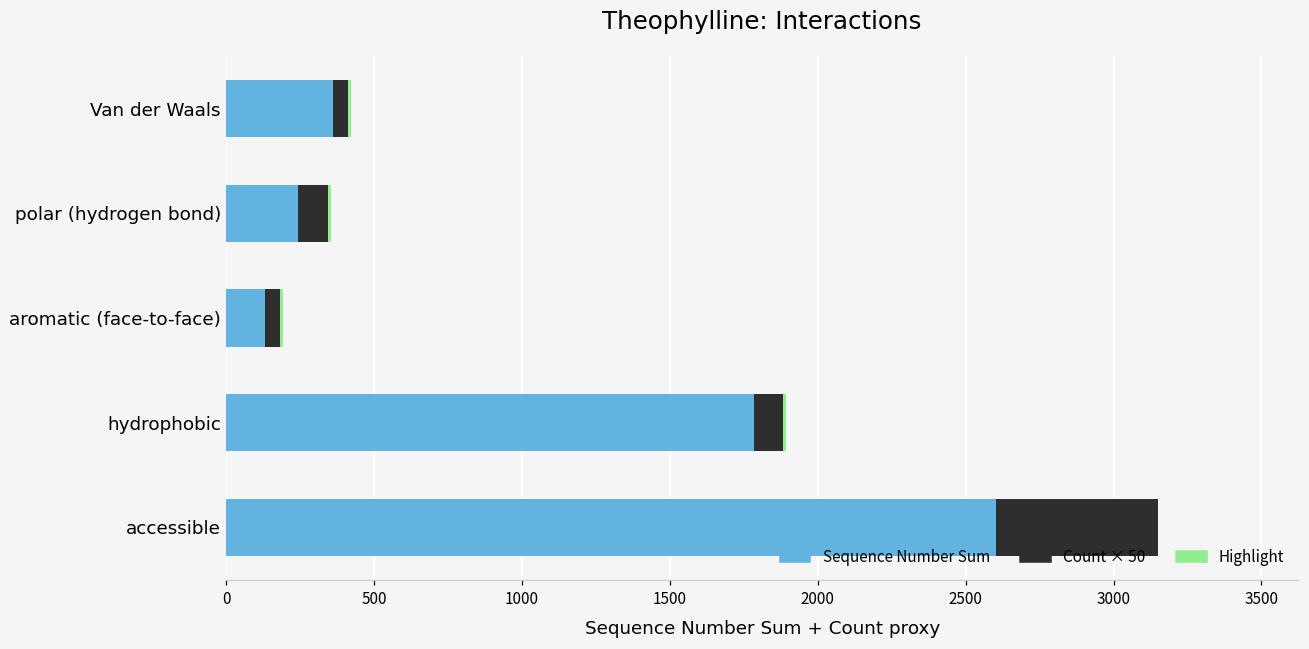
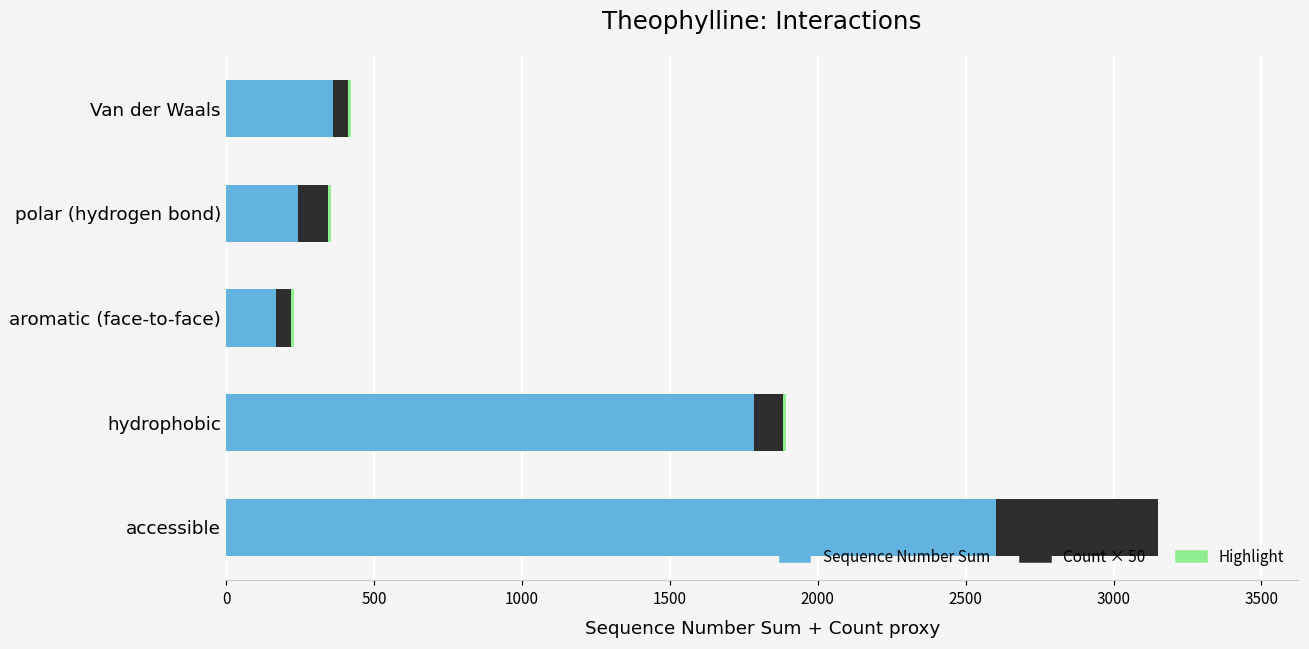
Sequence Number Sum, aromatic (face-to-face): 130 -> 170
